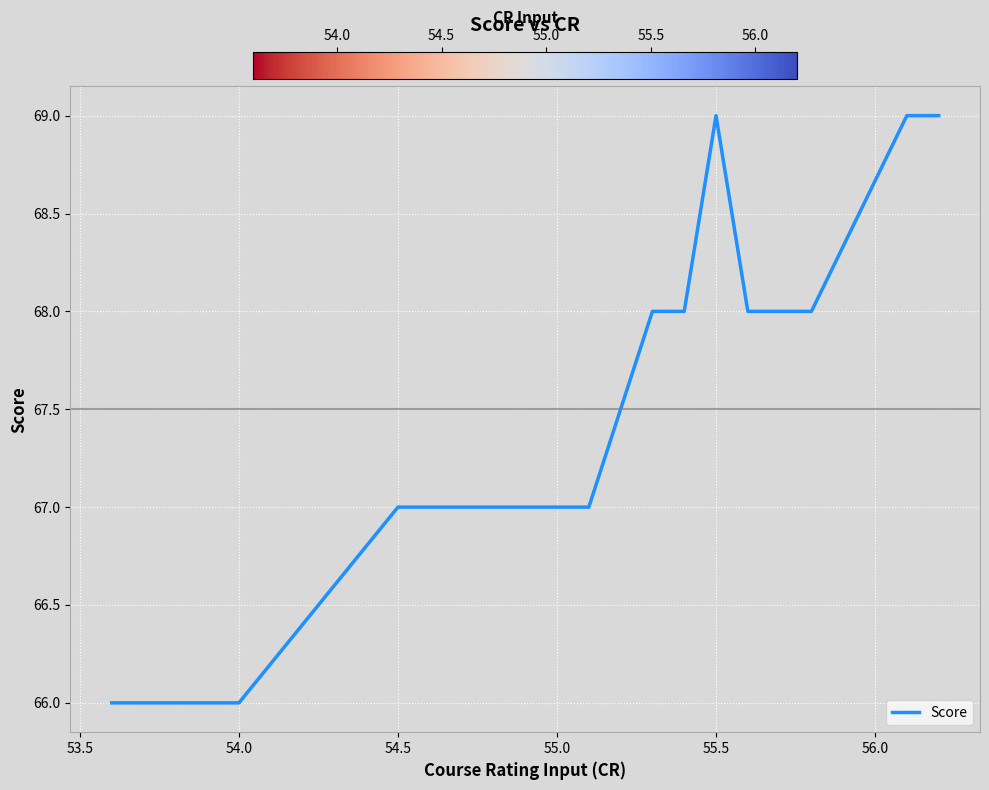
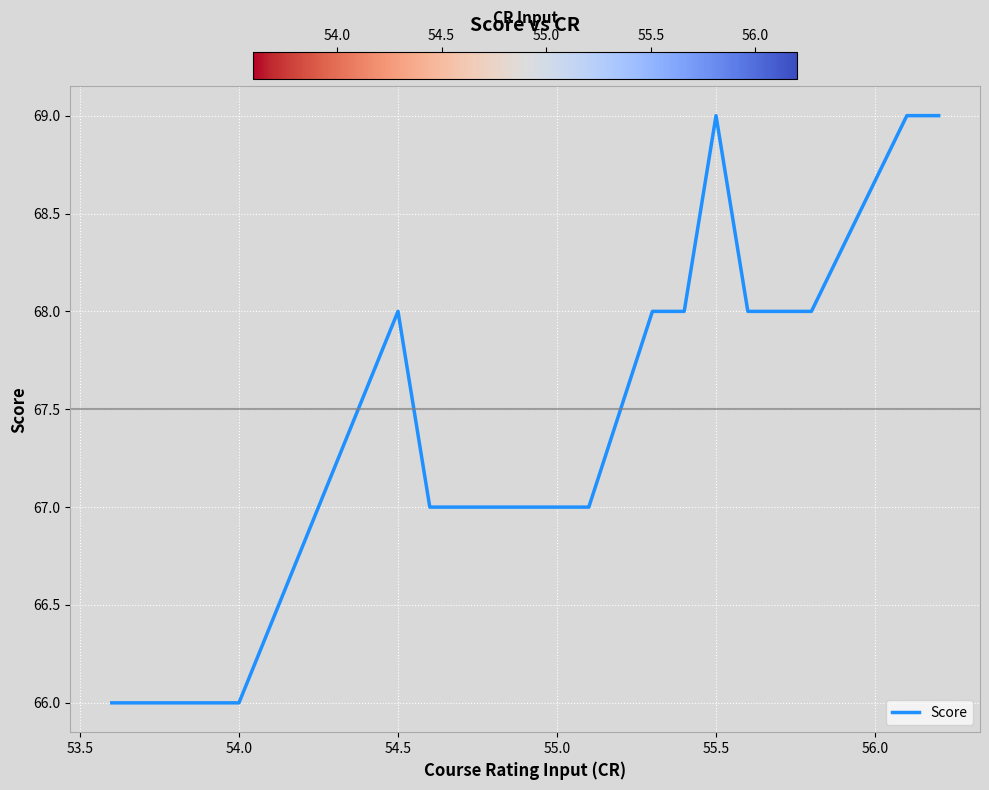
54.5: 67 -> 68
